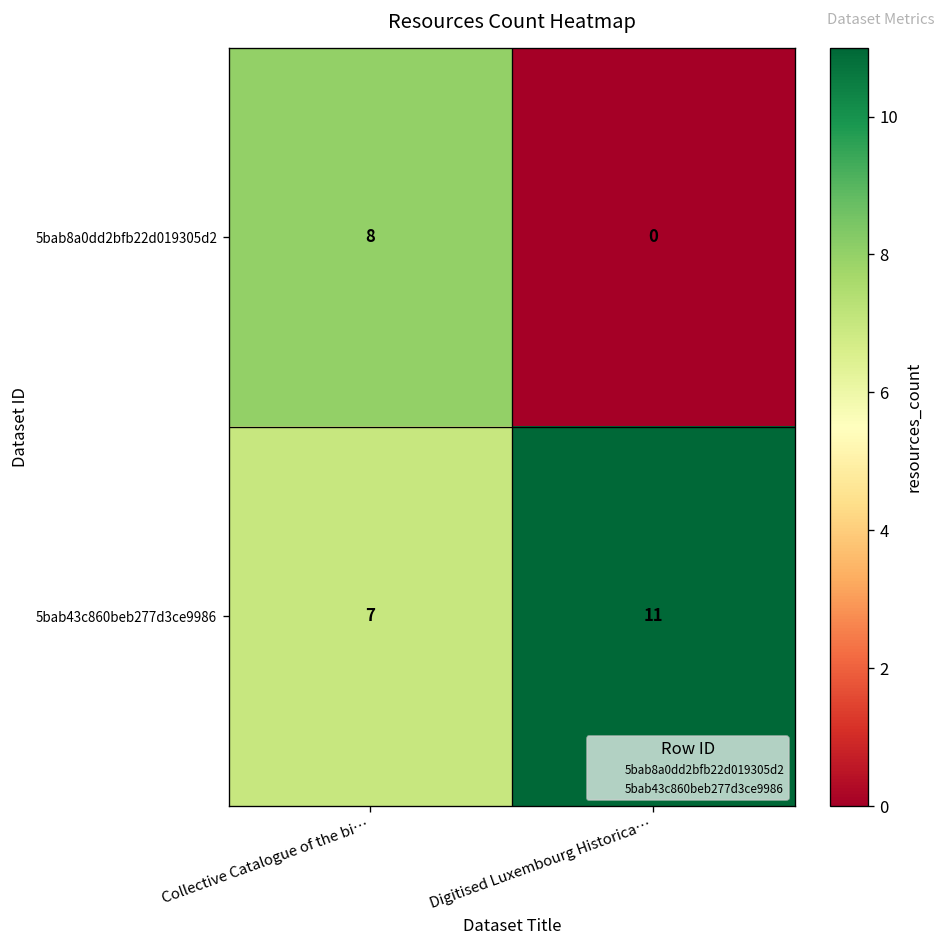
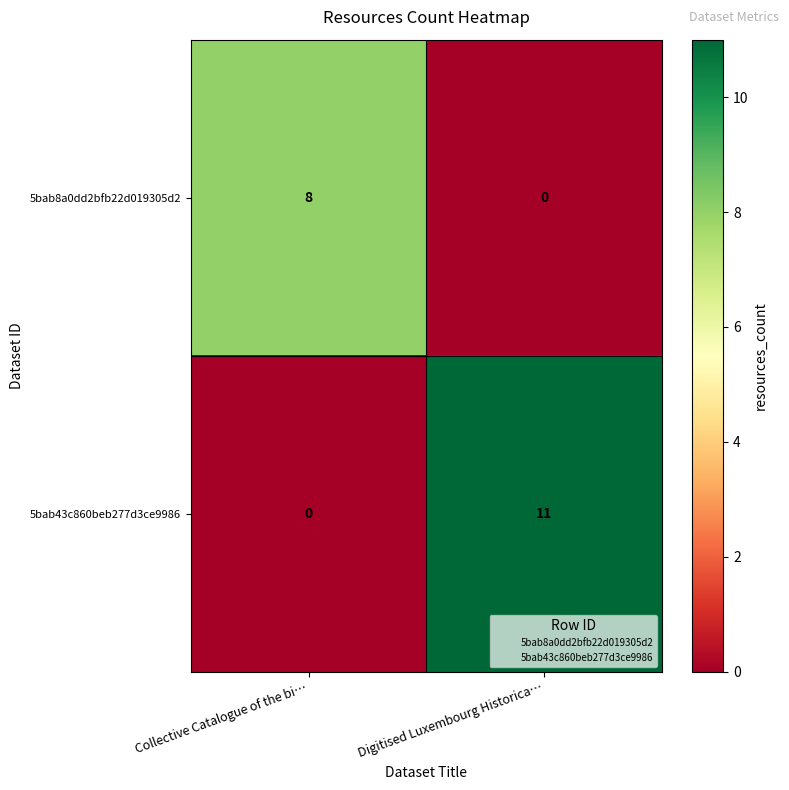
5bab43c860beb277d3ce9986, Collective Catalogue of the bi…: 7 -> 0
